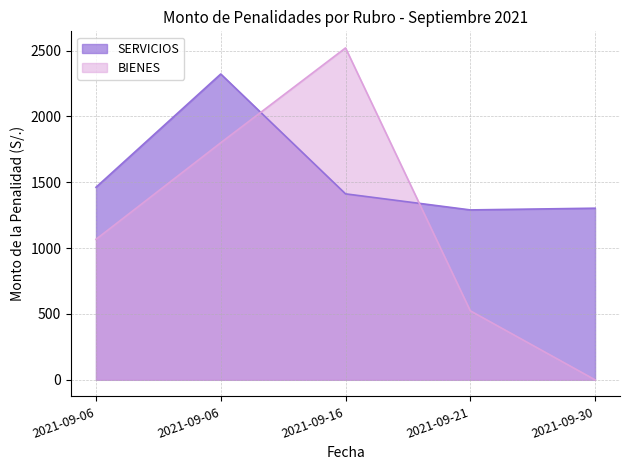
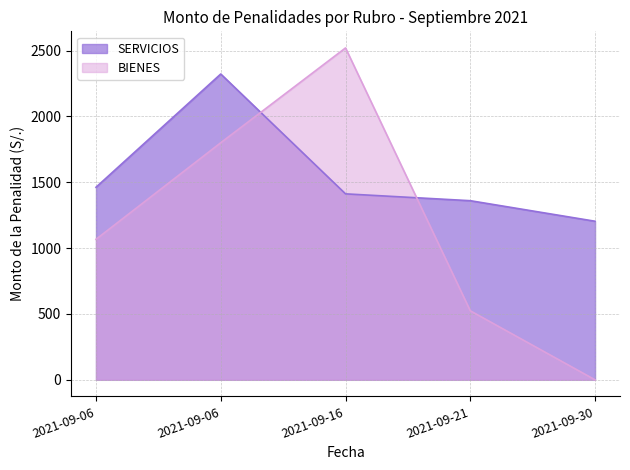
SERVICIOS, 2021-09-21: 1290 -> 1360
SERVICIOS, 2021-09-30: 1300 -> 1200
